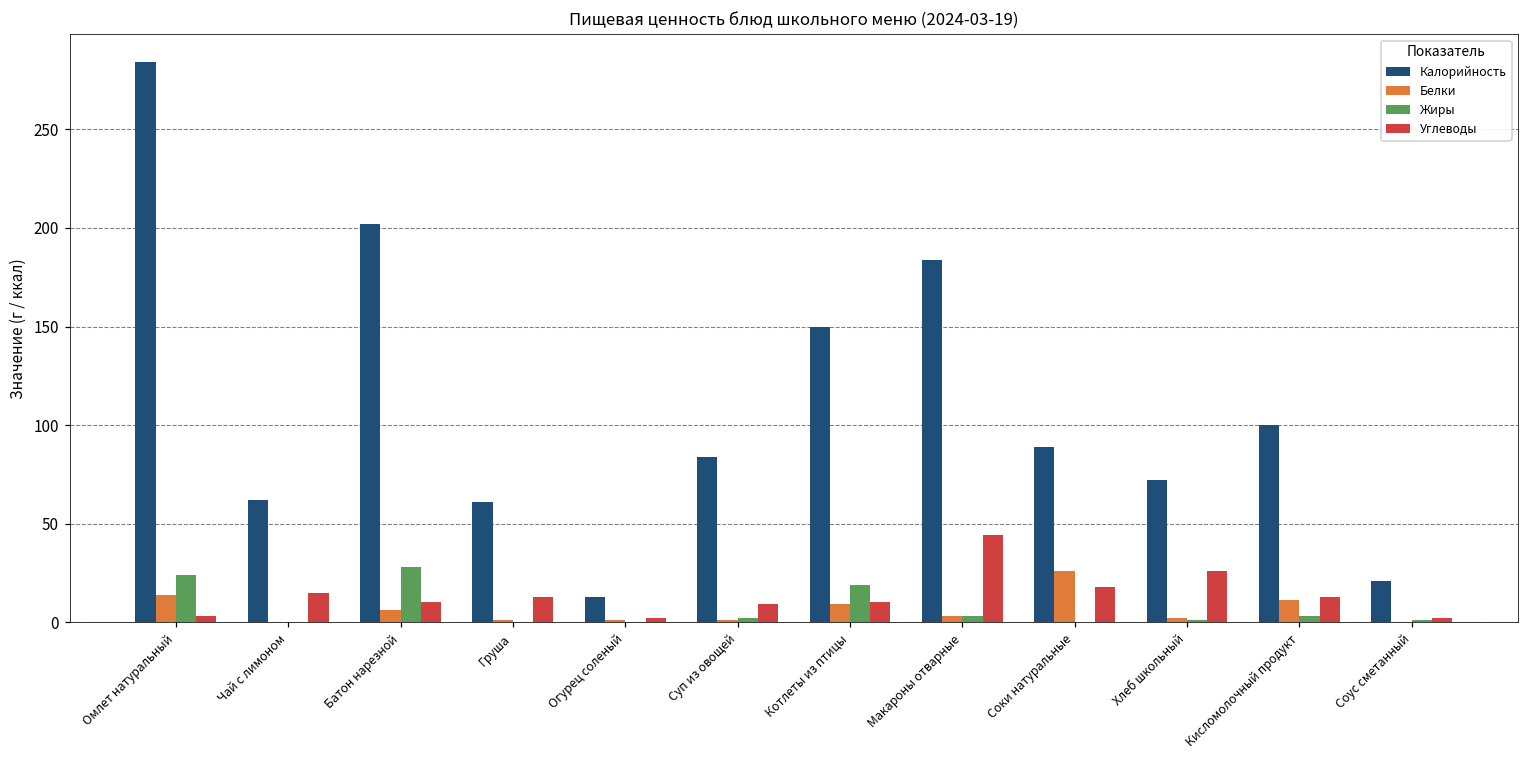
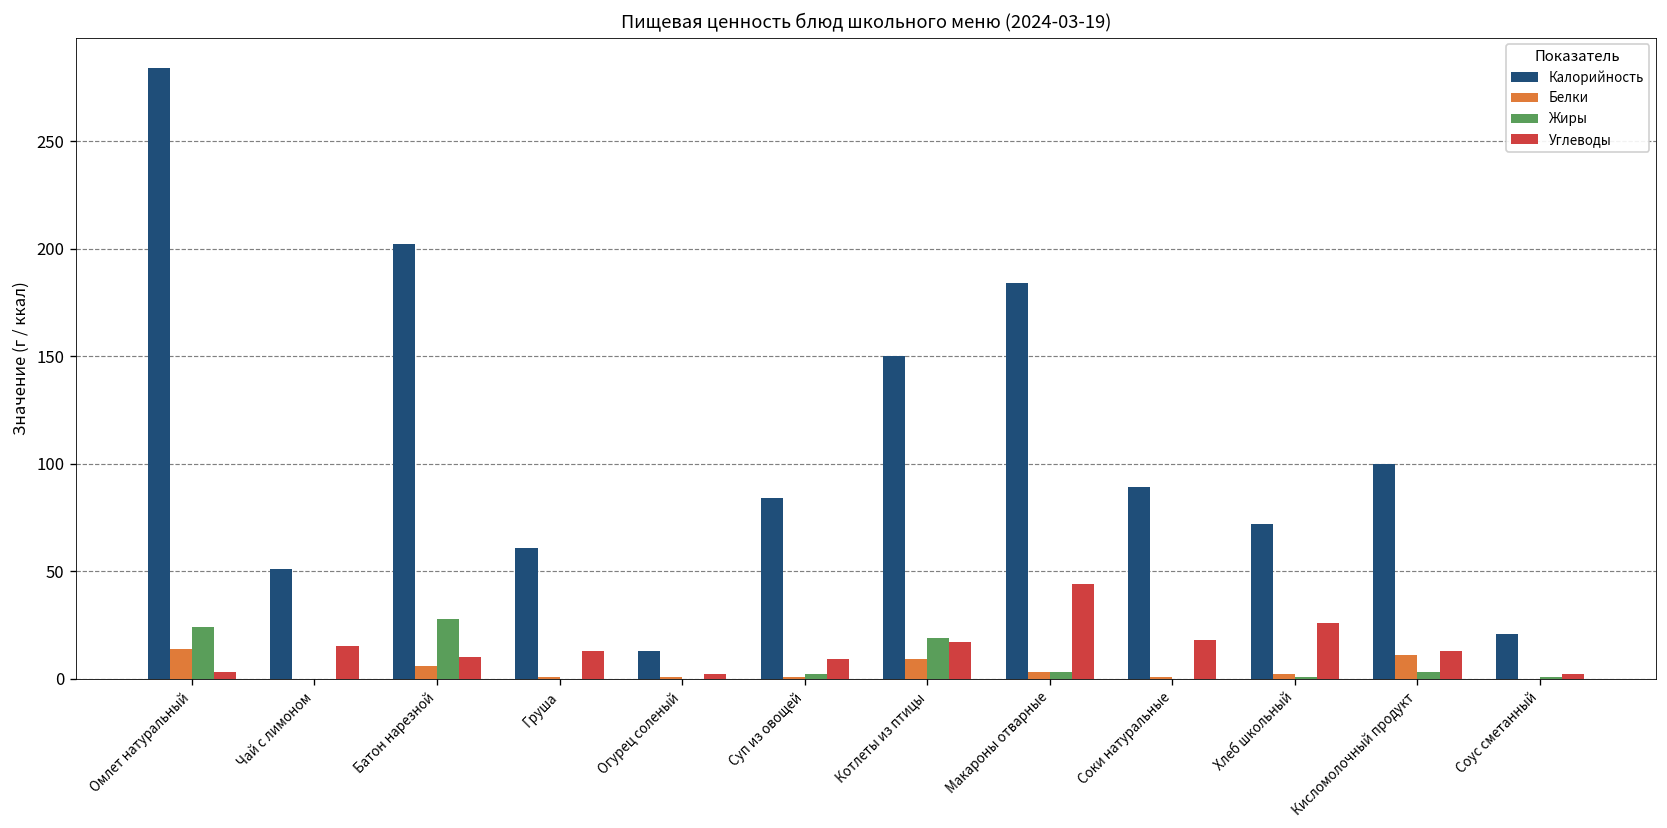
Калорийность, Чай с лимоном: 62 -> 51
Углеводы, Котлеты из птицы: 10 -> 17
Белки, Соки натуральные: 26 -> 1
